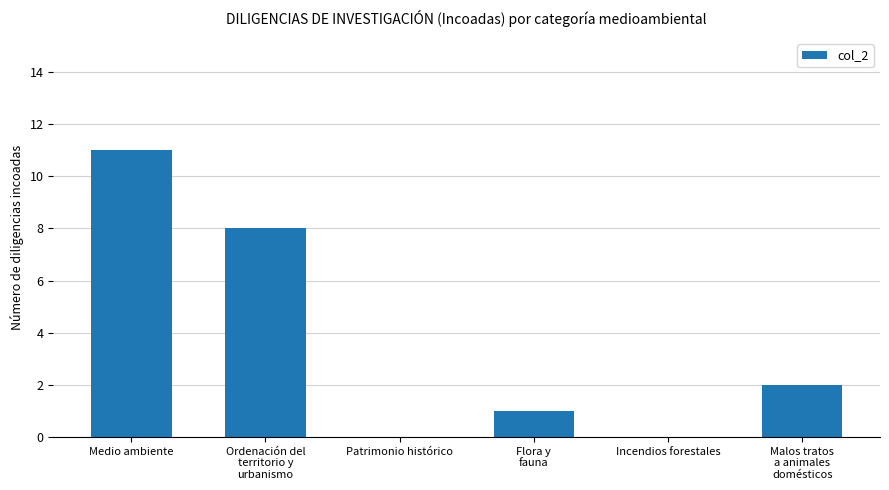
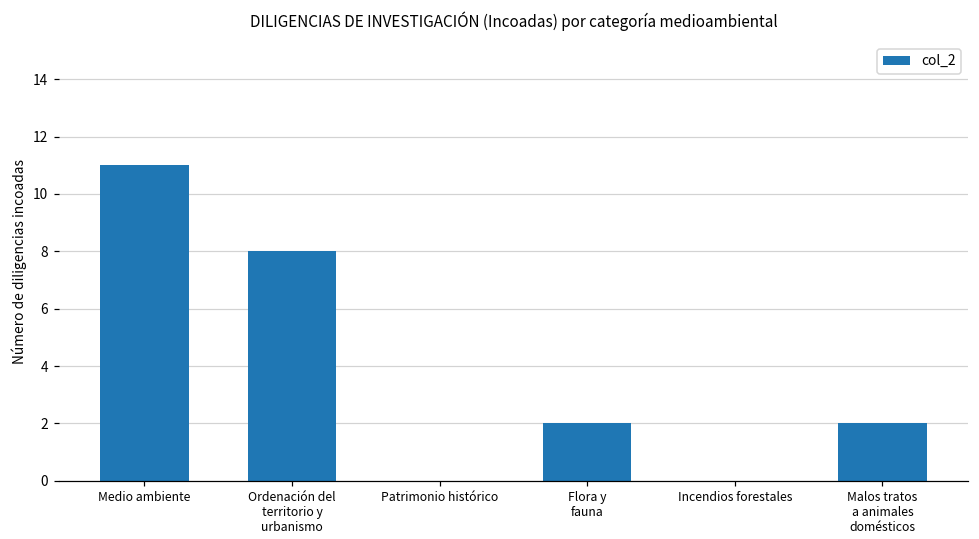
Flora y fauna: 1 -> 2
